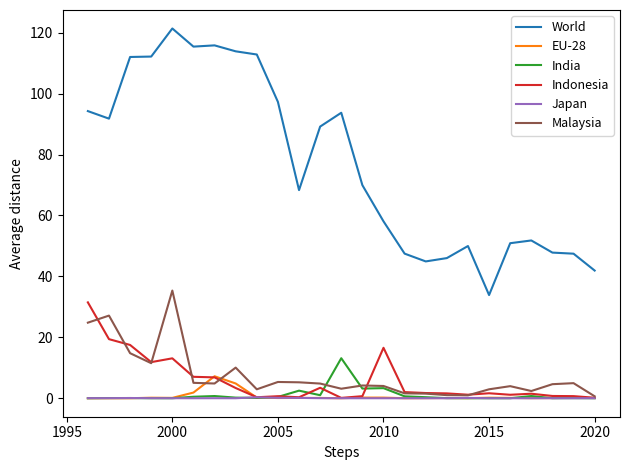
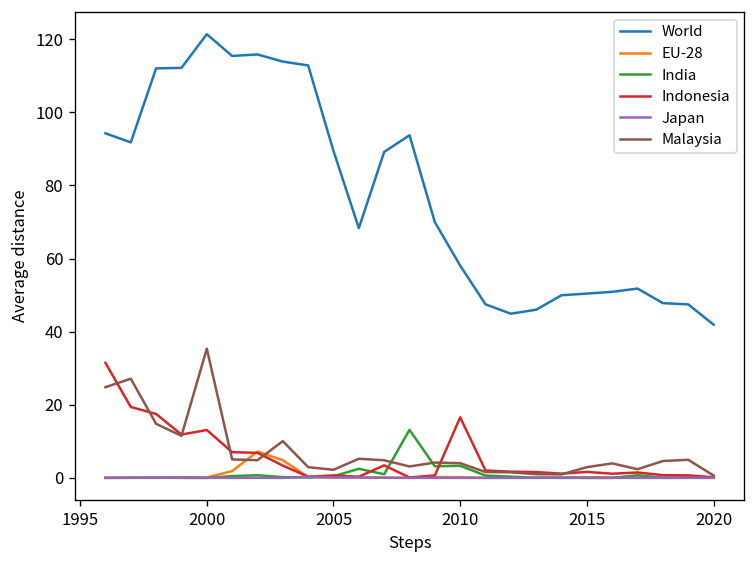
World, 2005: 97 -> 89
Malaysia, 2005: 5 -> 2
World, 2015: 34 -> 50
